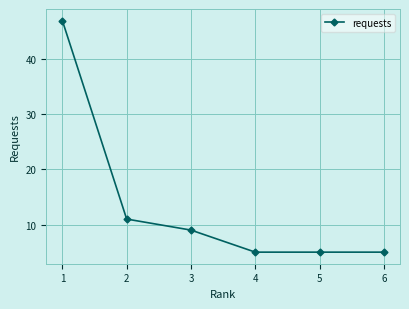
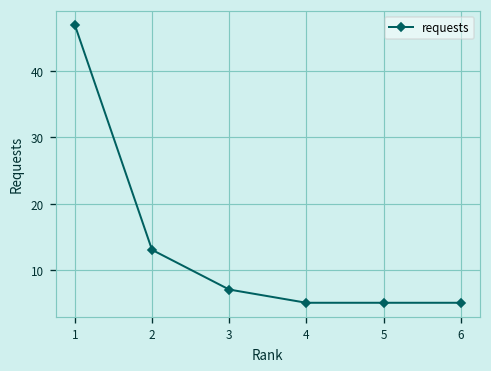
2: 11 -> 13
3: 9 -> 7
